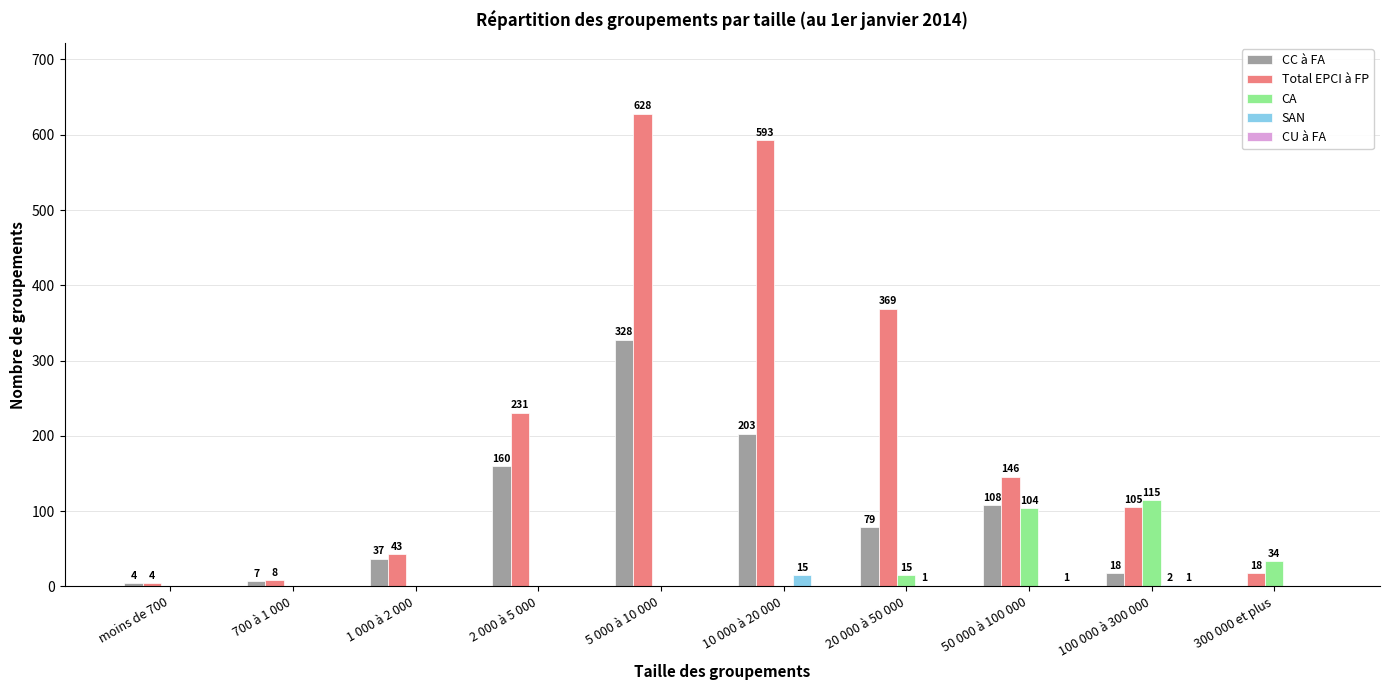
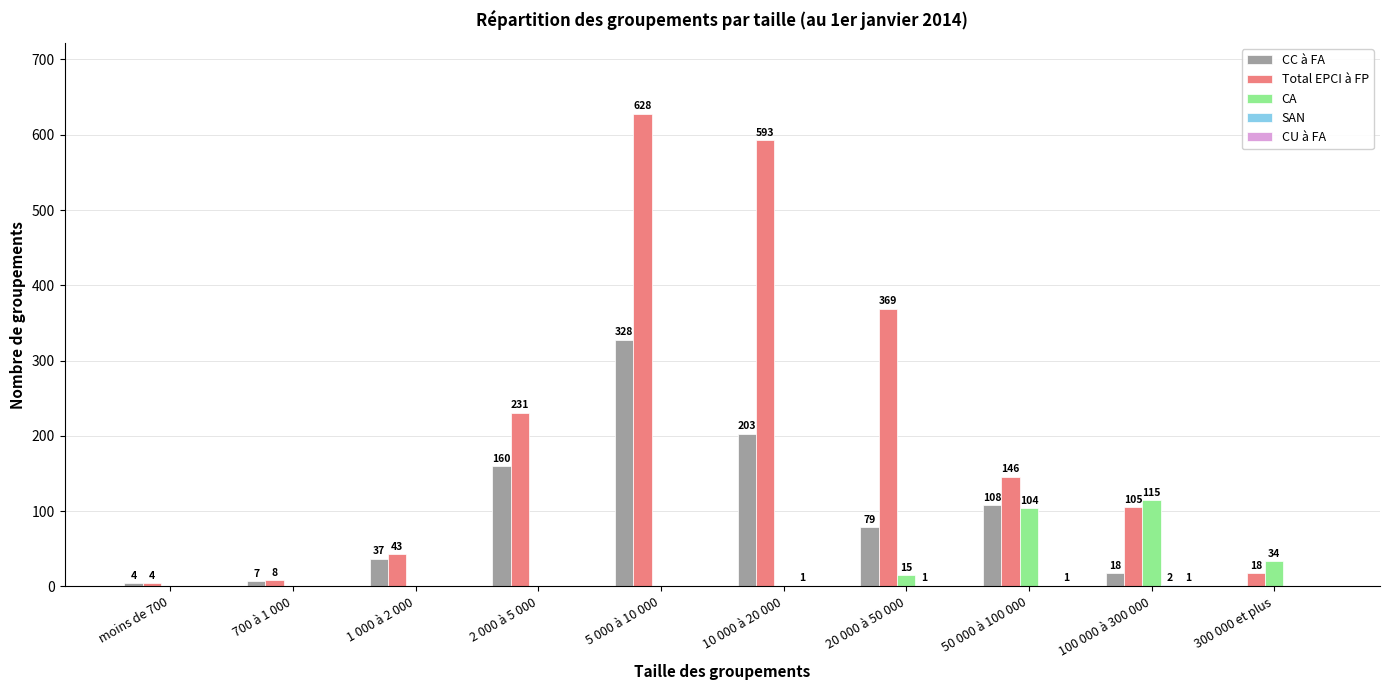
SAN, 10 000 à 20 000: 15 -> 1
